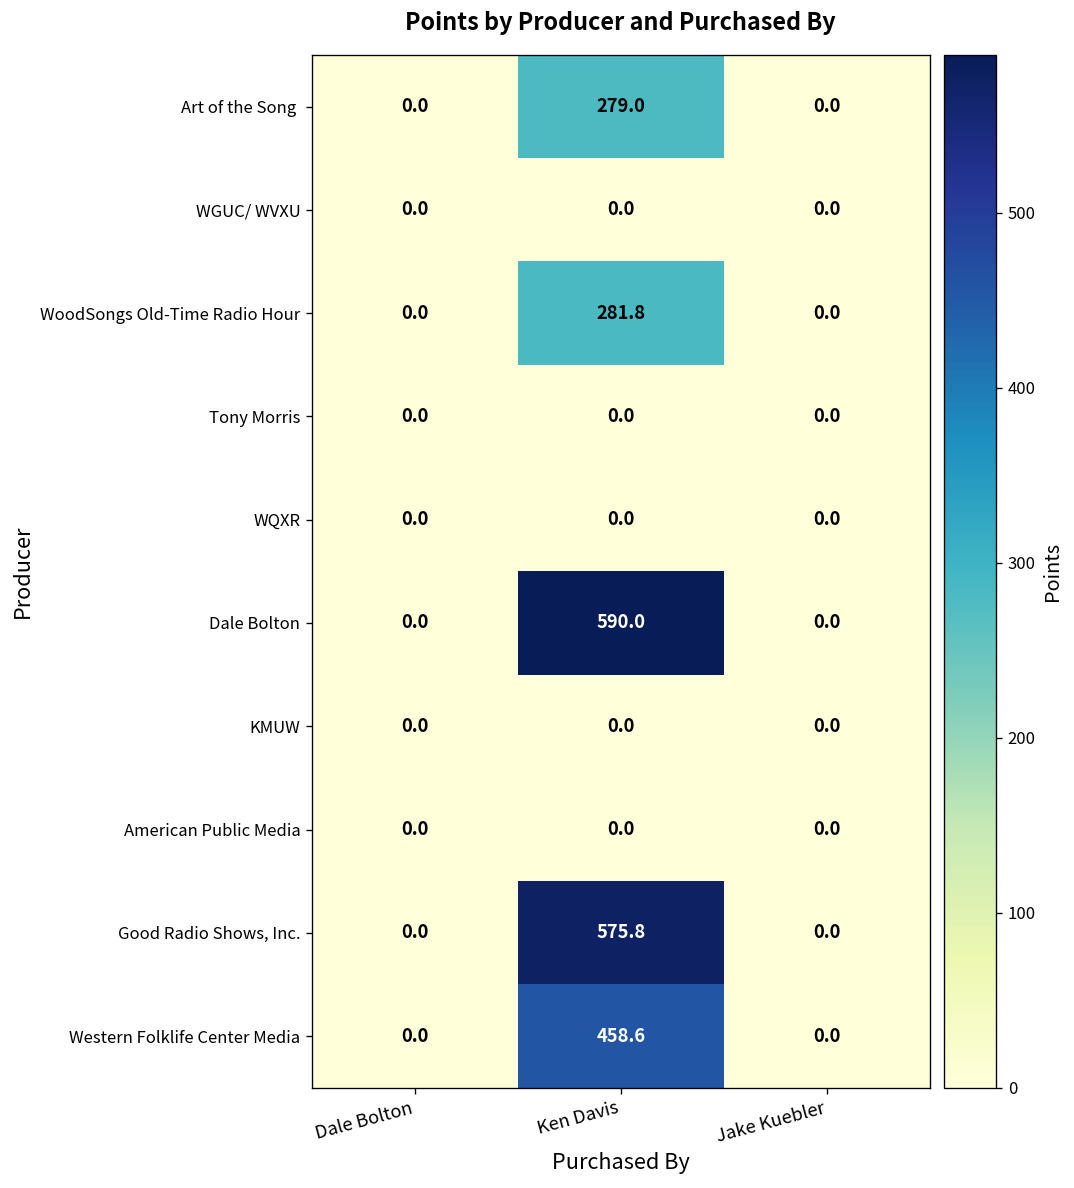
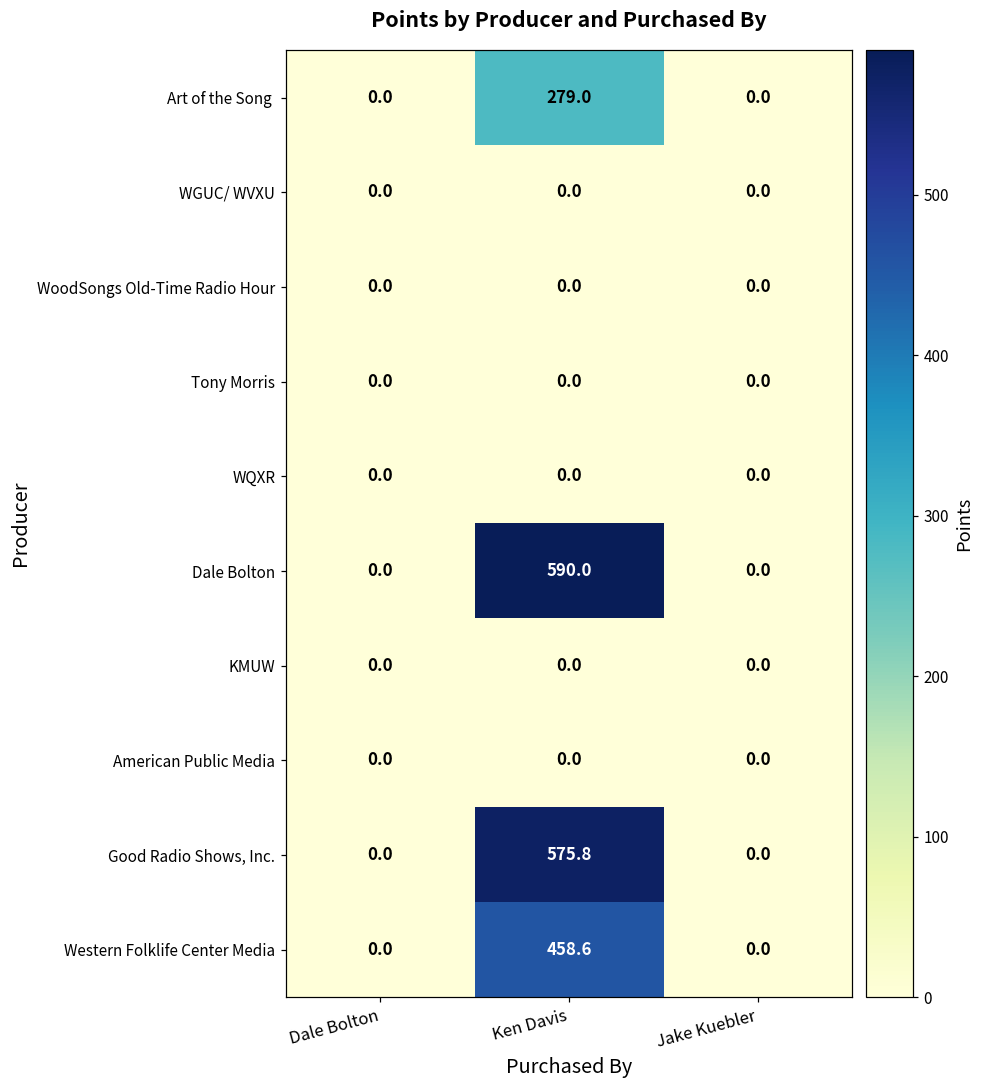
WoodSongs Old-Time Radio Hour, Ken Davis: 281.8 -> 0.0
